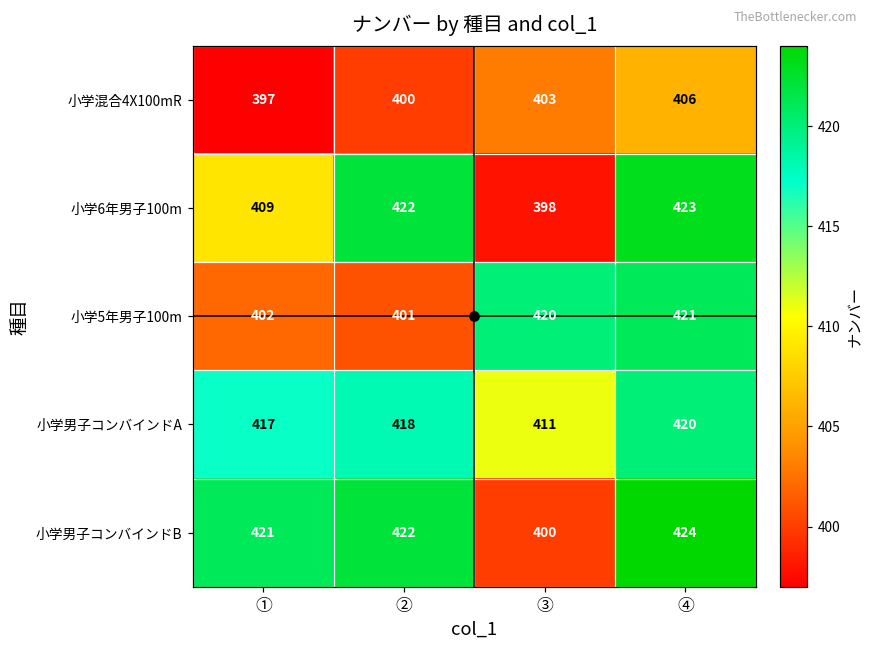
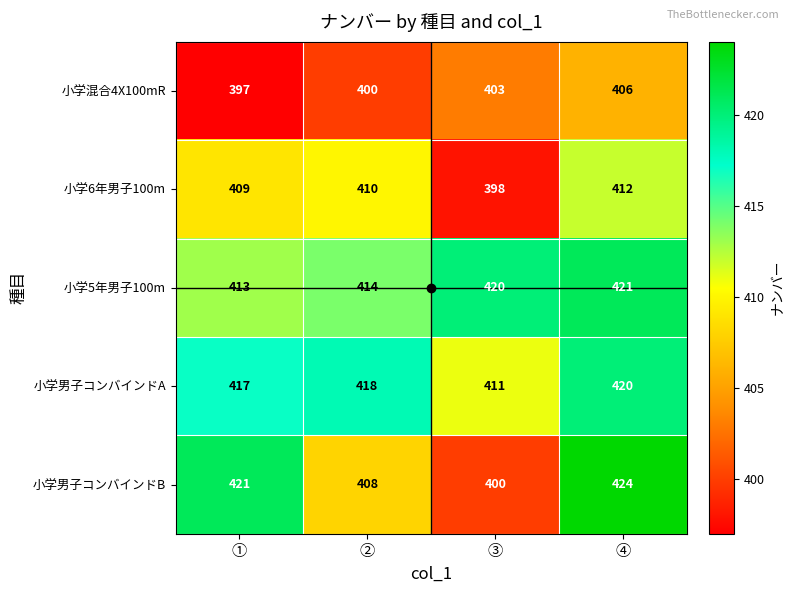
小学6年男子100m, ②: 422 -> 410
小学6年男子100m, ④: 423 -> 412
小学5年男子100m, ①: 402 -> 413
小学5年男子100m, ②: 401 -> 414
小学男子コンバインドB, ②: 422 -> 408
